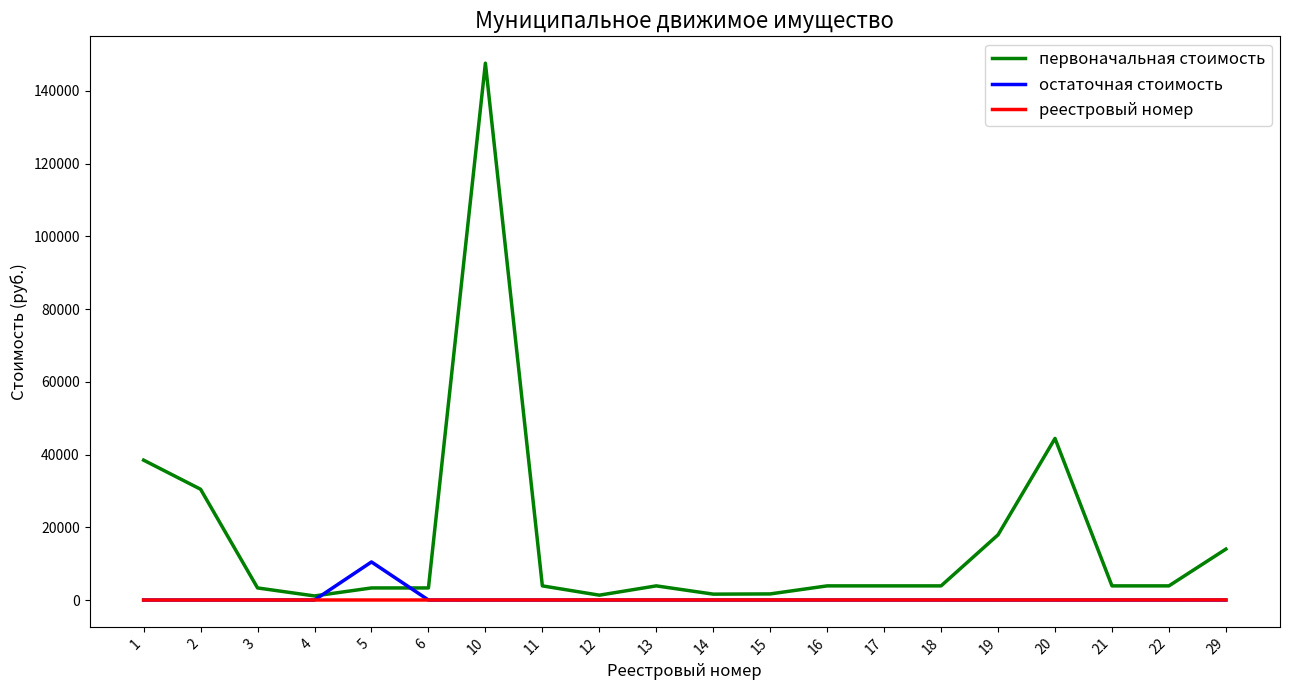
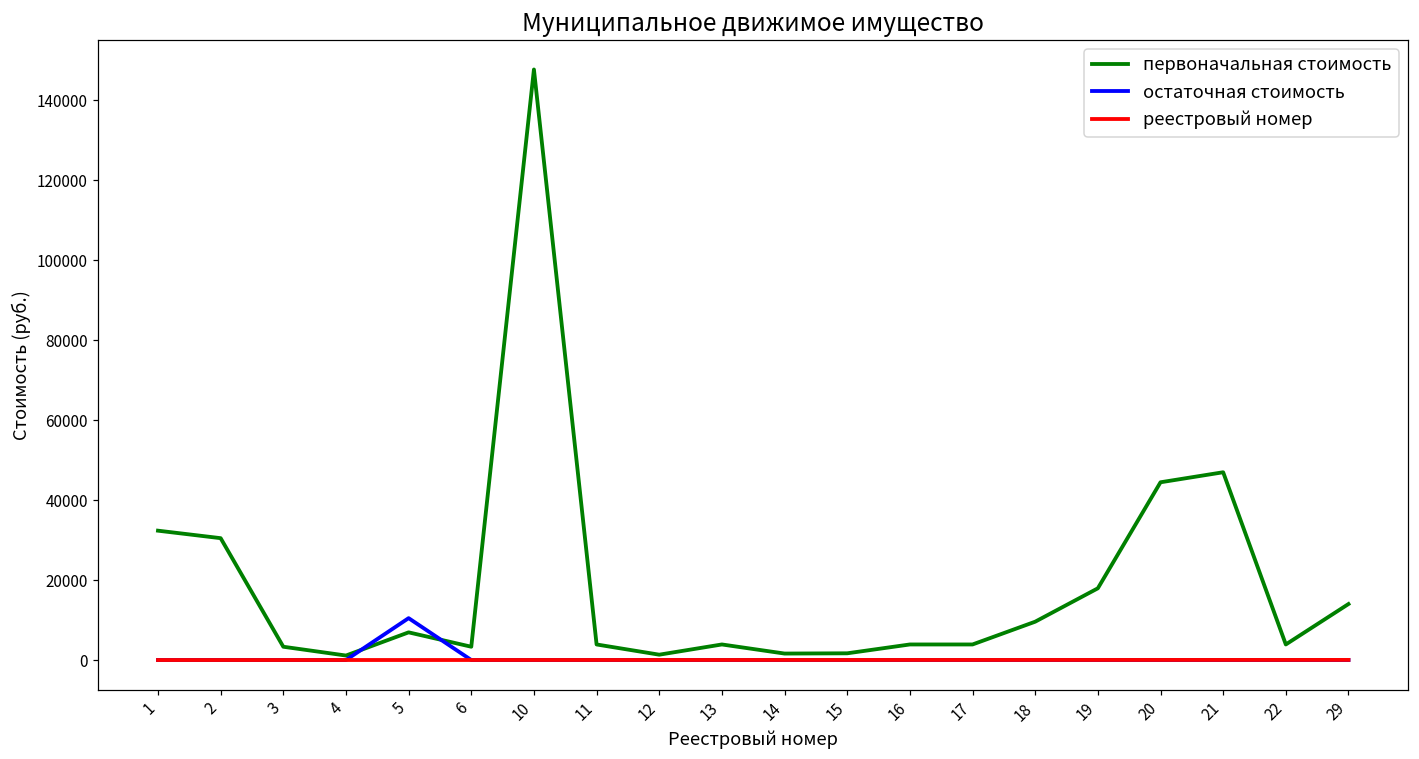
первоначальная стоимость, 1: 38000 -> 32000
первоначальная стоимость, 5: 3000 -> 7000
первоначальная стоимость, 18: 4000 -> 10000
первоначальная стоимость, 21: 4000 -> 47000
